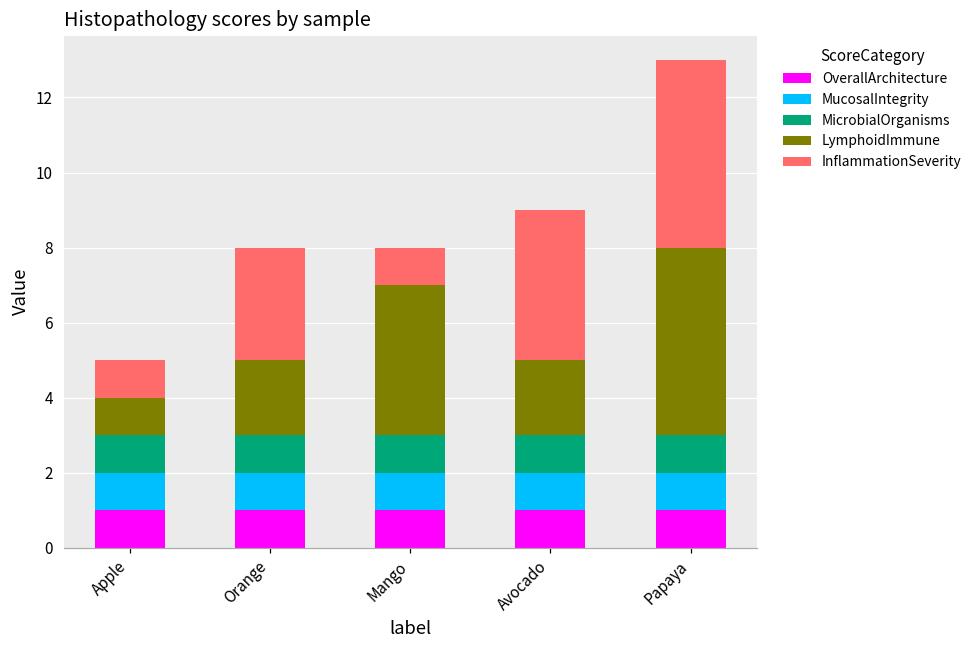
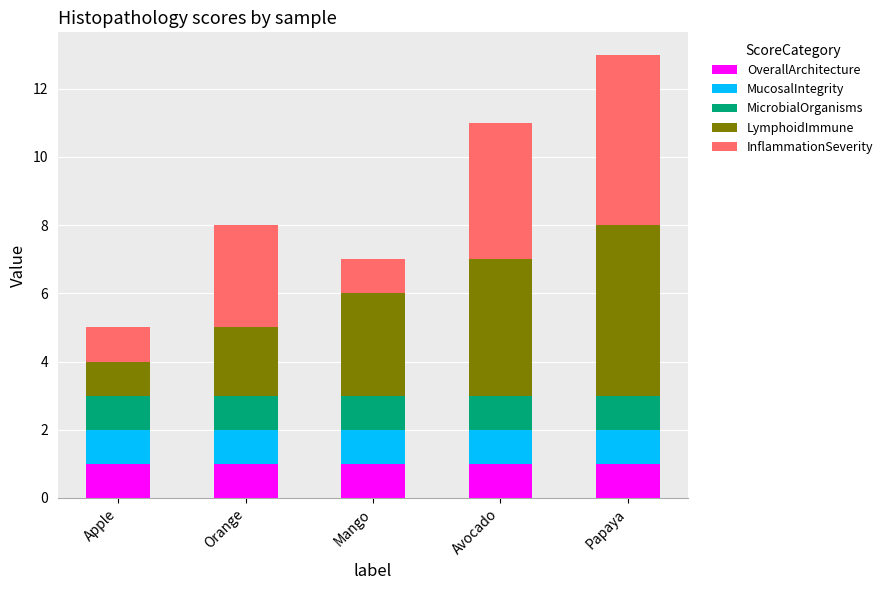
LymphoidImmune, Mango: 4 -> 3
LymphoidImmune, Avocado: 2 -> 4
